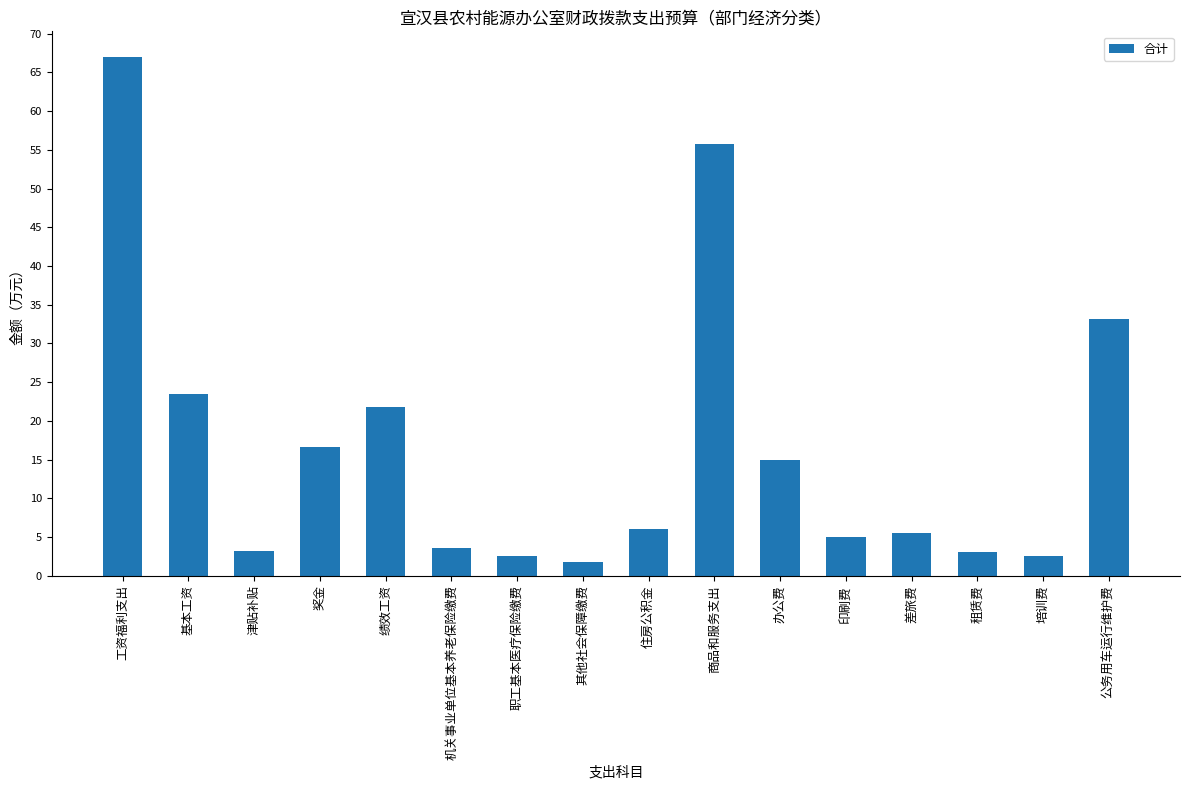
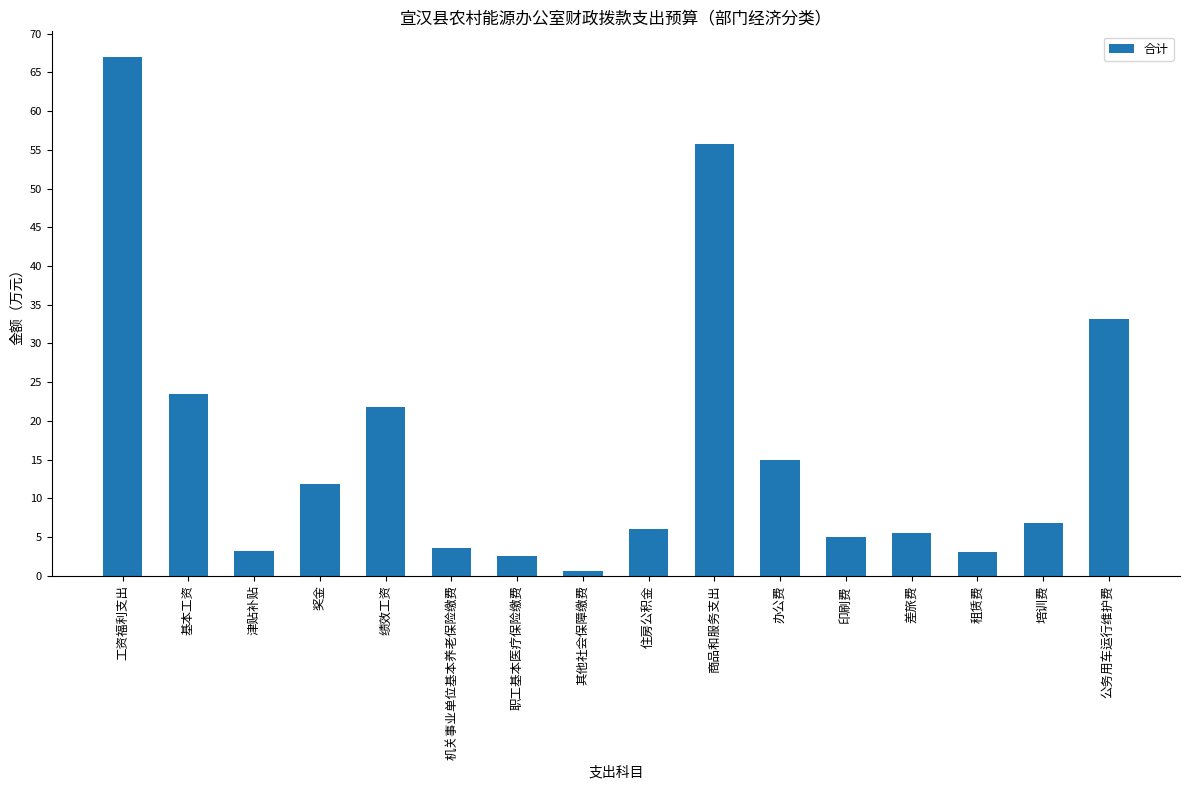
奖金: 17 -> 12
其他社会保障缴费: 2 -> 1
培训费: 3 -> 7
